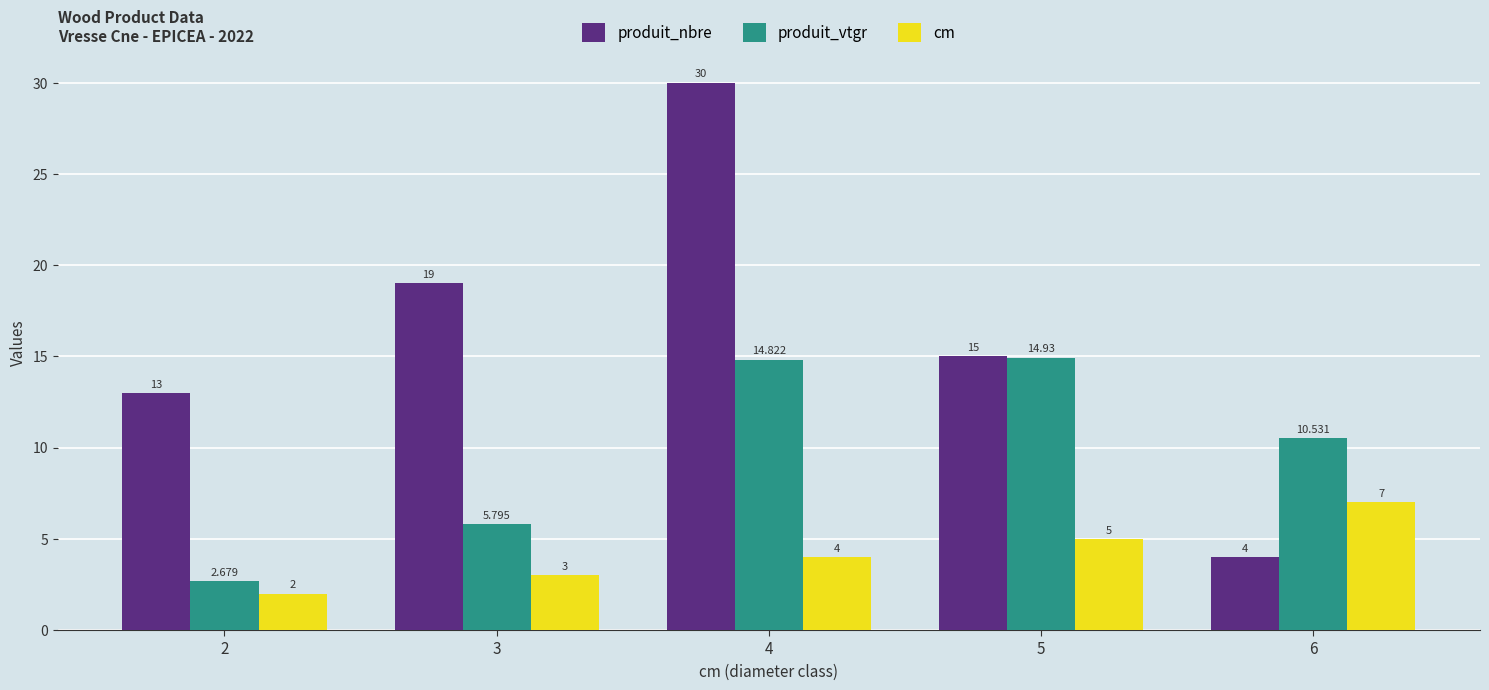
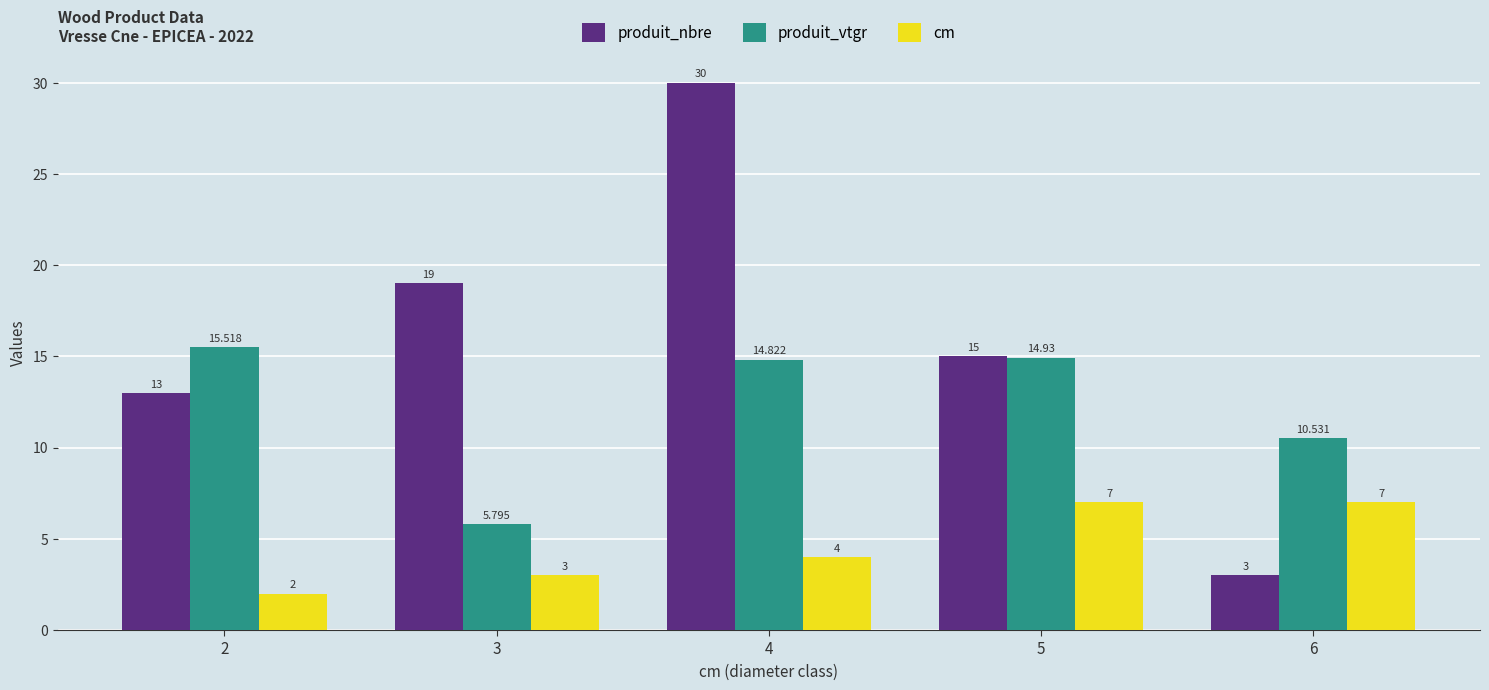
produit_vtgr, 2: 2.679 -> 15.518
cm, 5: 5 -> 7
produit_nbre, 6: 4 -> 3
